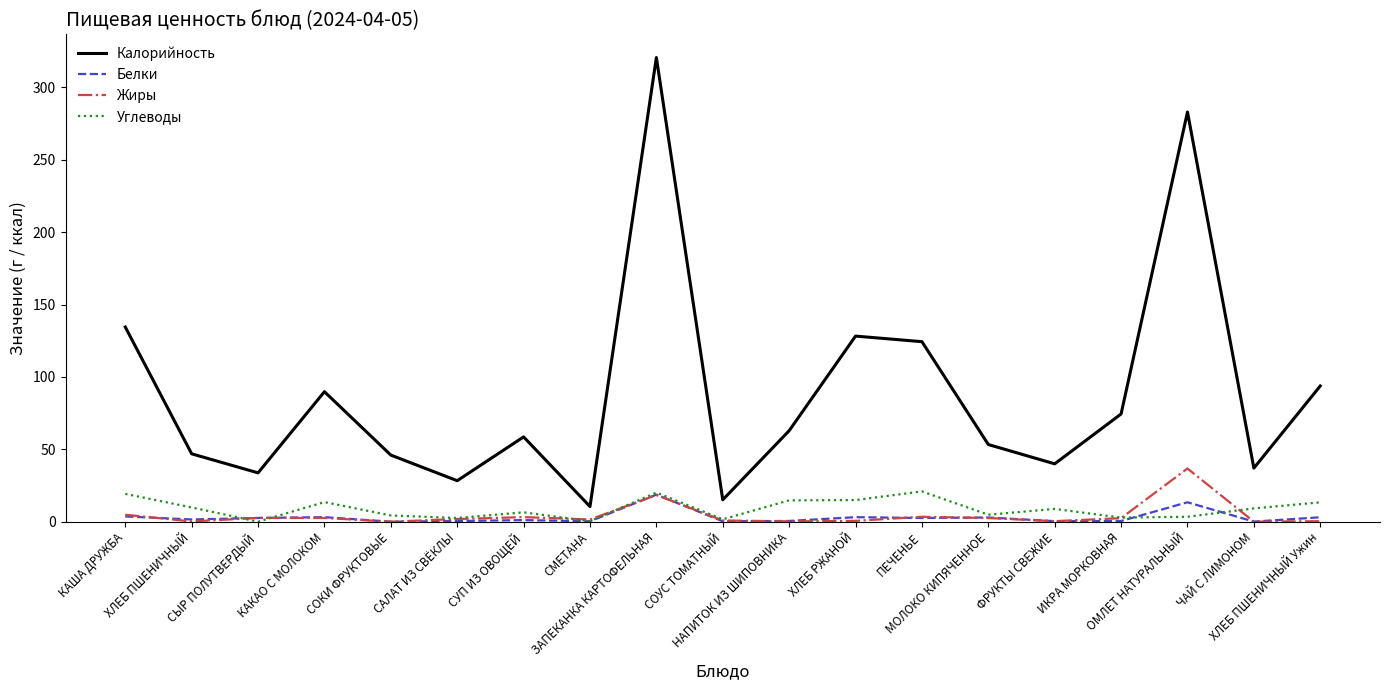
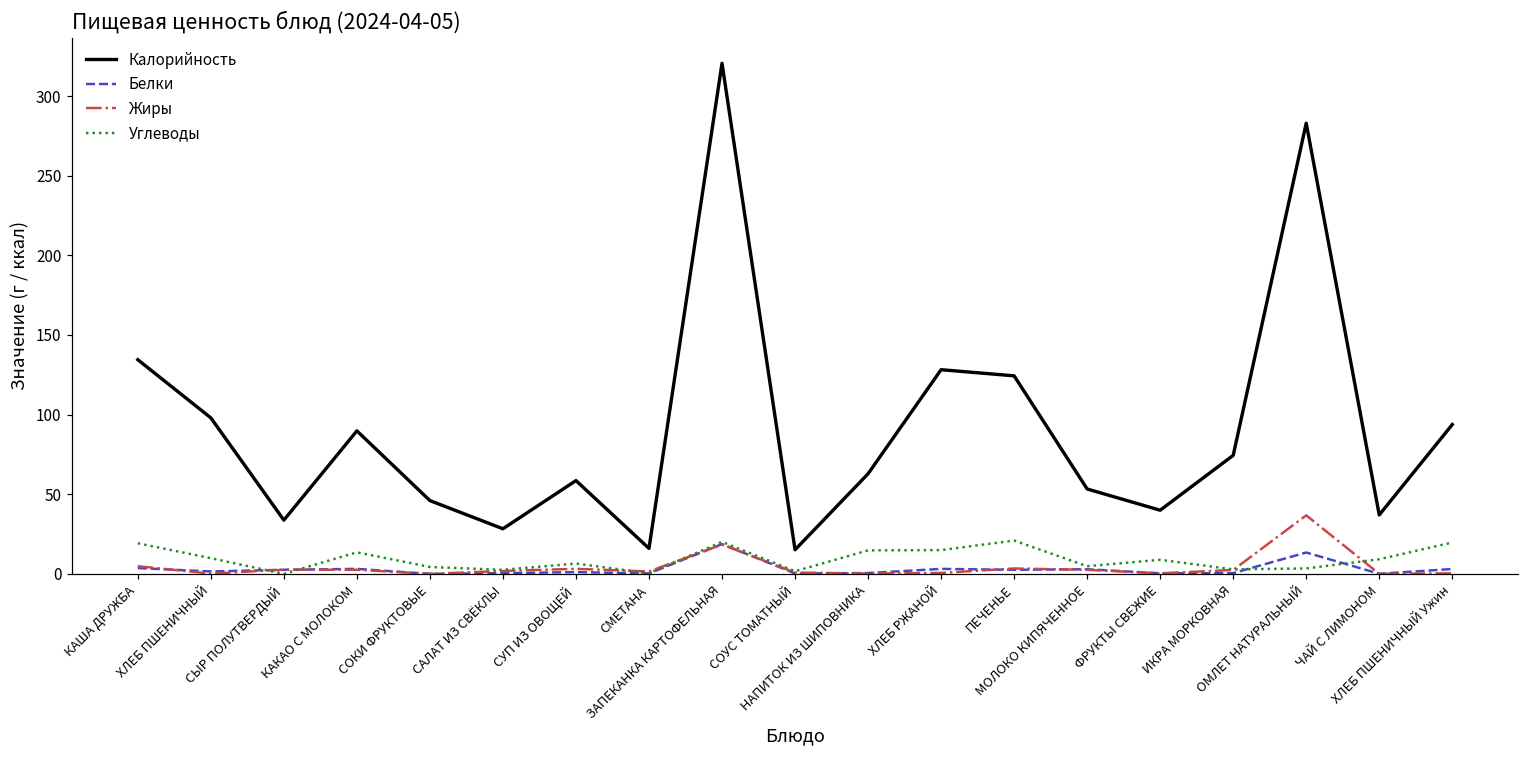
Калорийность, ХЛЕБ ПШЕНИЧНЫЙ: 47 -> 98
Калорийность, СМЕТАНА: 10 -> 16
Углеводы, ХЛЕБ ПШЕНИЧНЫЙ Ужин: 13 -> 20
